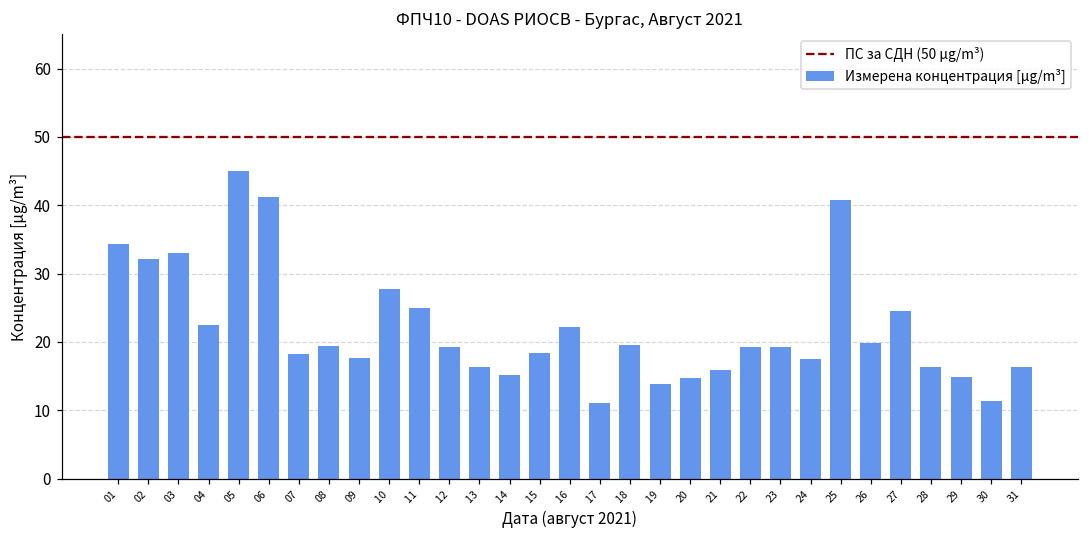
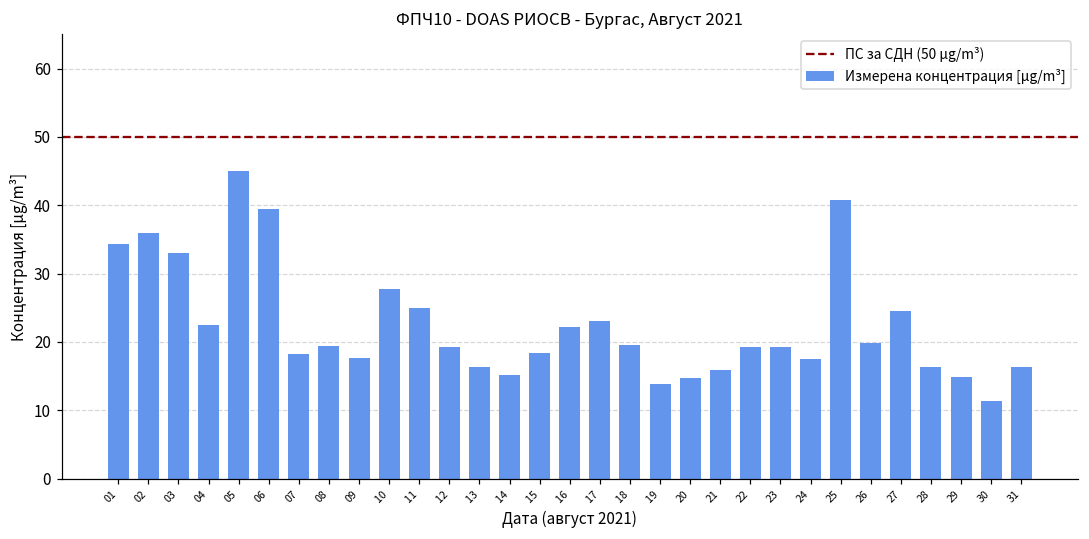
02: 32 -> 36
06: 41 -> 40
17: 11 -> 23
